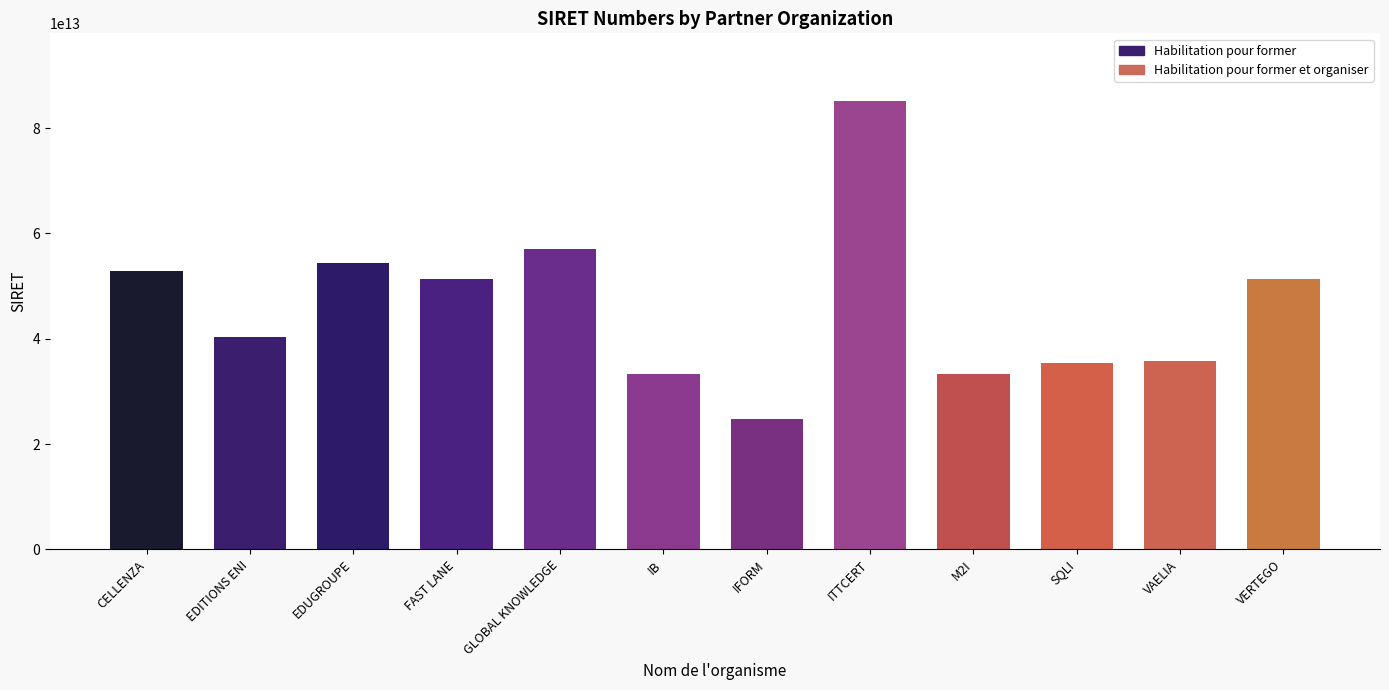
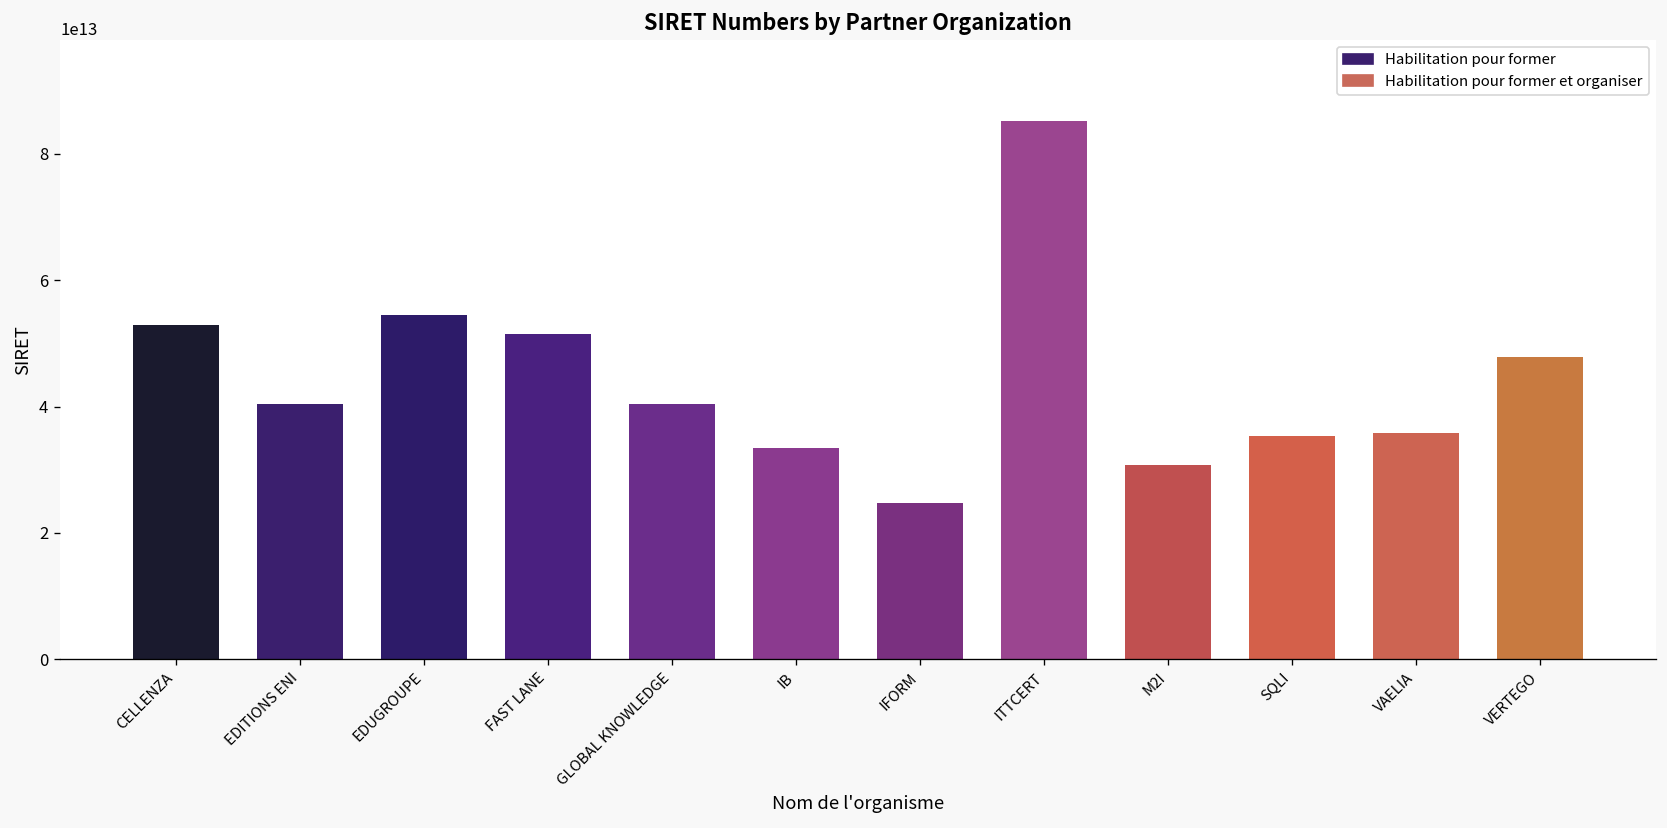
GLOBAL KNOWLEDGE: 57000000000000 -> 40000000000000
M2I: 33000000000000 -> 31000000000000
VERTEGO: 51000000000000 -> 48000000000000
